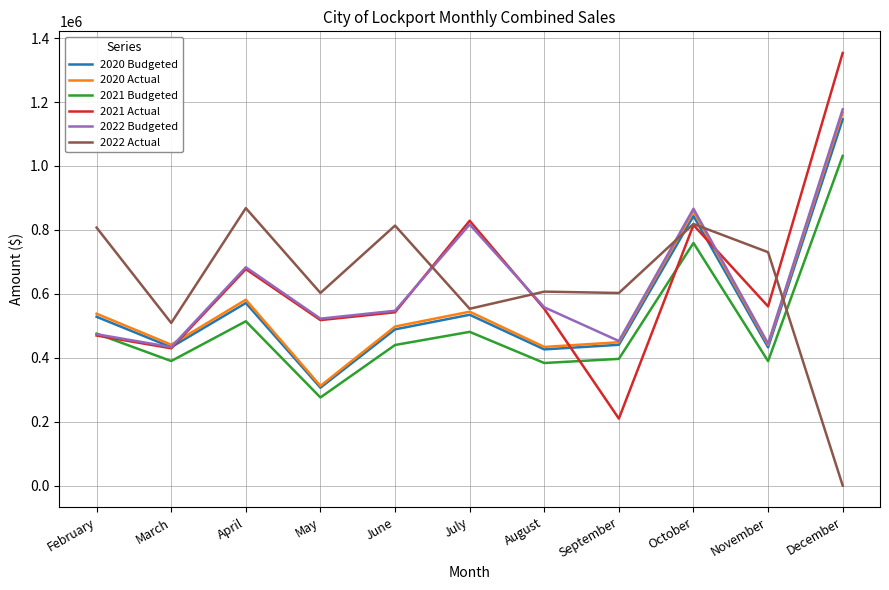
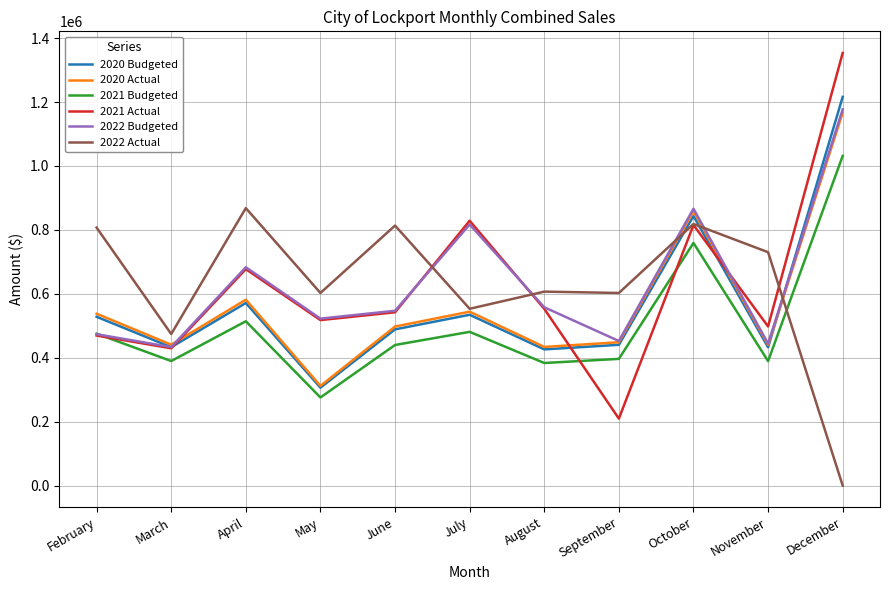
2022 Actual, March: 510000 -> 470000
2021 Actual, November: 560000 -> 500000
2020 Budgeted, December: 1150000 -> 1220000
